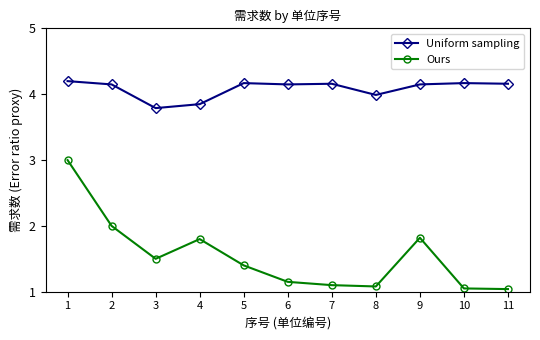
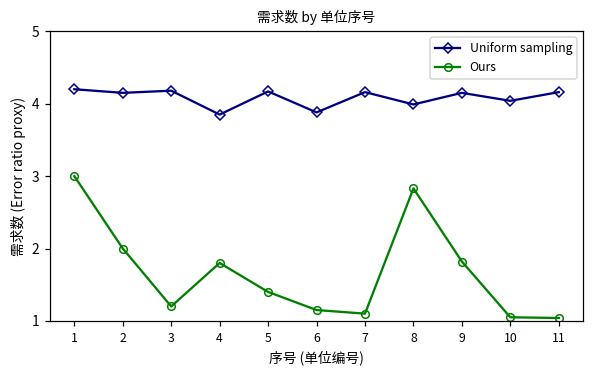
Uniform sampling, 3: 3.8 -> 4.2
Ours, 3: 1.5 -> 1.2
Uniform sampling, 6: 4.2 -> 3.9
Ours, 8: 1.1 -> 2.8
Uniform sampling, 10: 4.2 -> 4.0
